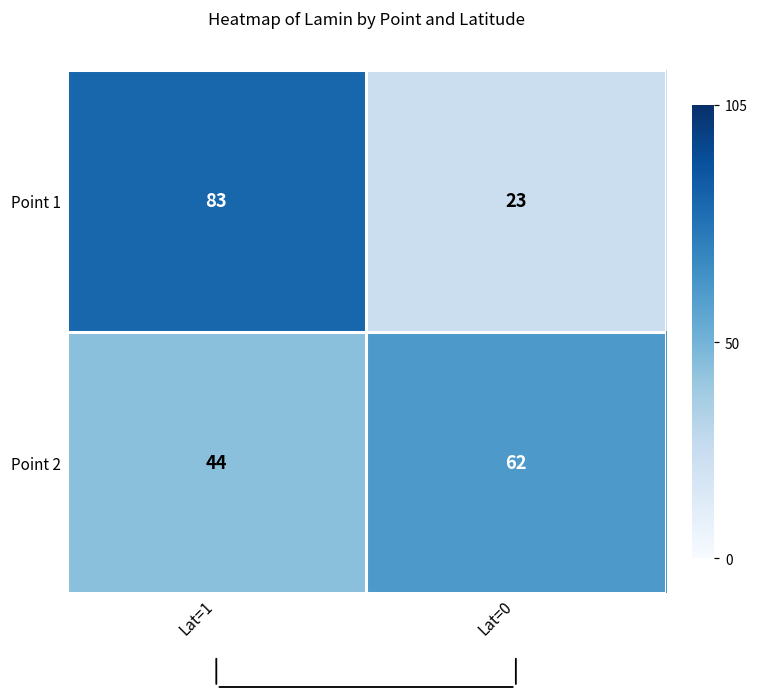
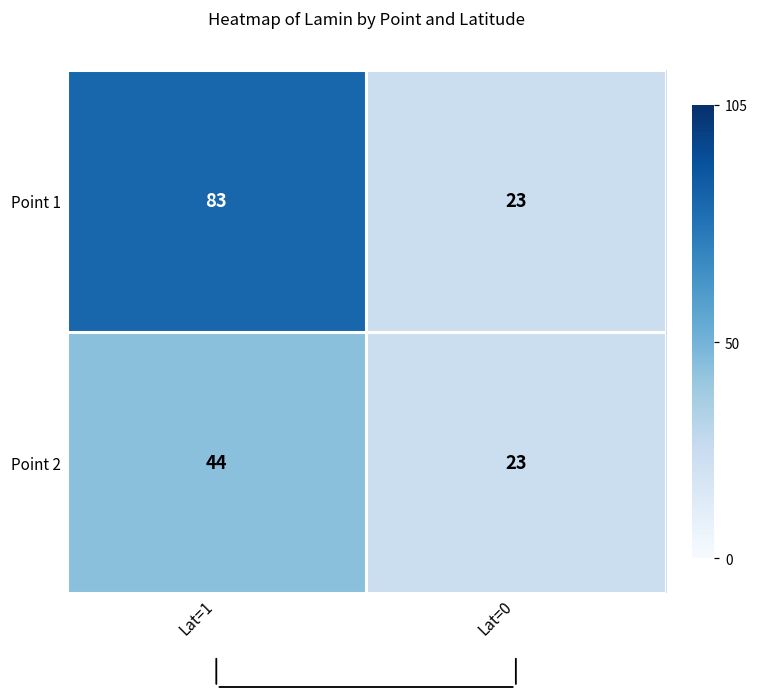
Point 2, Lat=0: 62 -> 23
